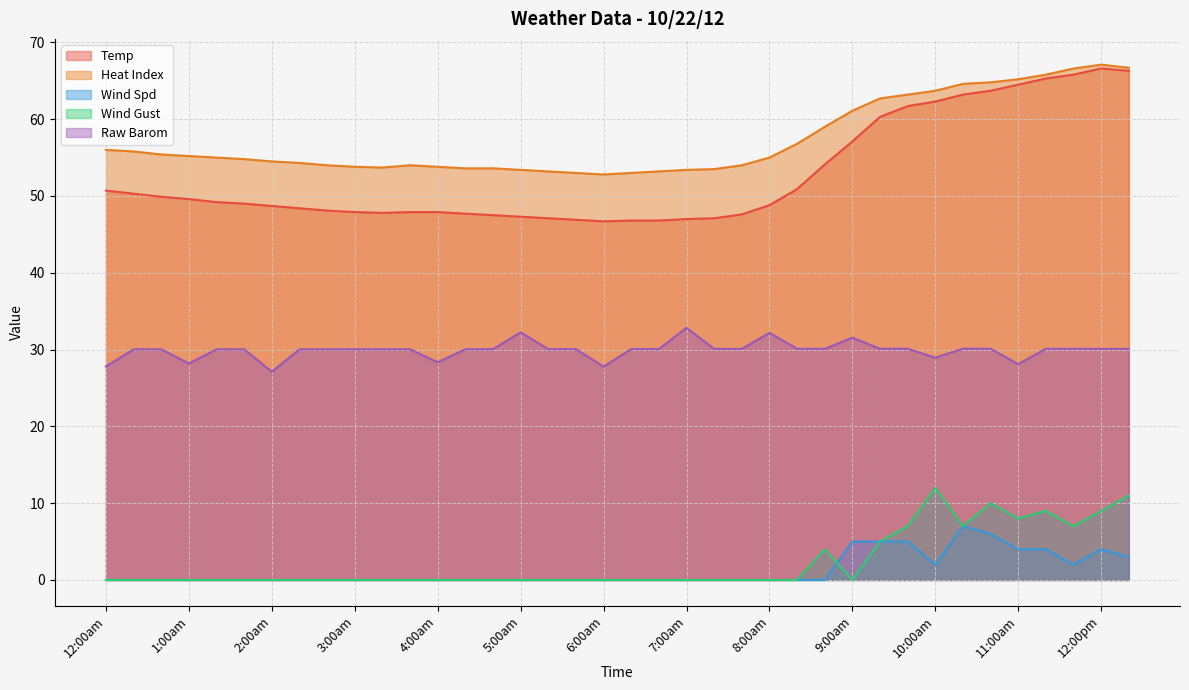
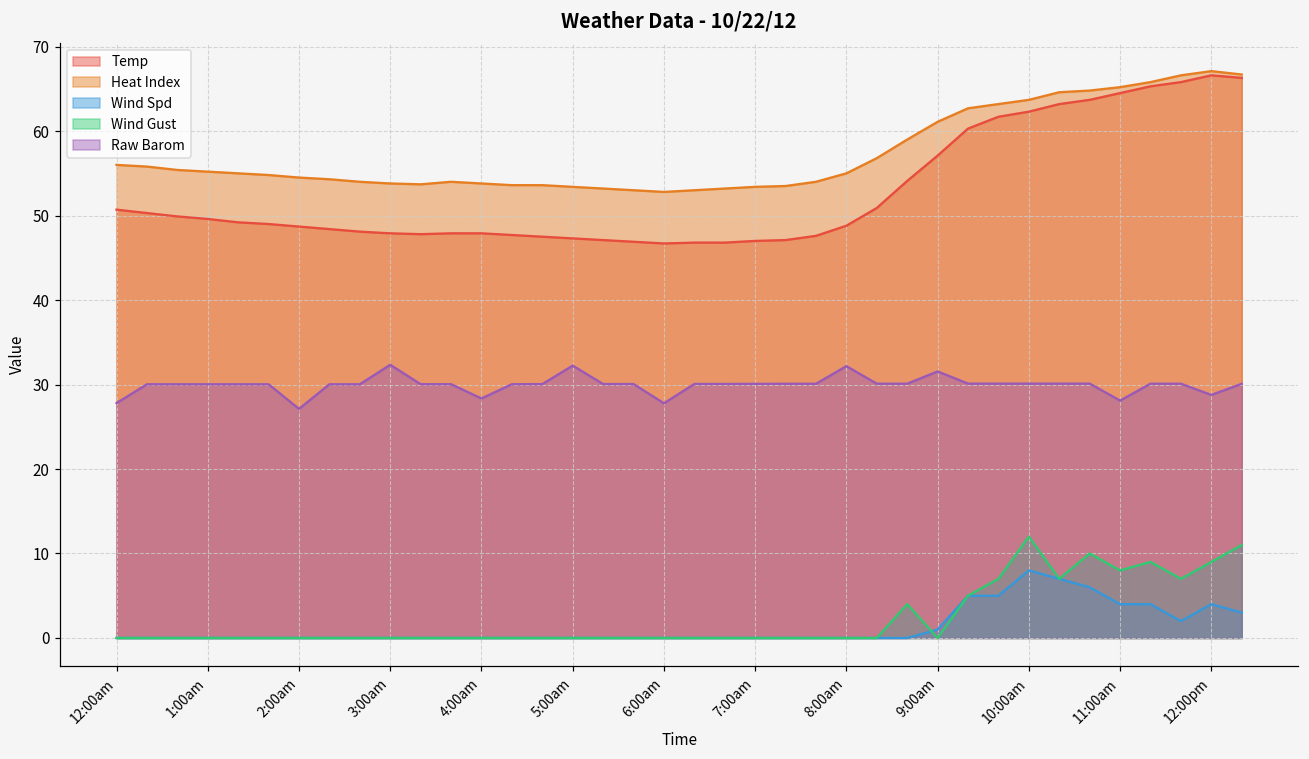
Raw Barom, 1:00am: 28 -> 30
Raw Barom, 3:00am: 30 -> 32
Raw Barom, 7:00am: 33 -> 30
Wind Spd, 9:00am: 5 -> 1
Wind Spd, 10:00am: 2 -> 8
Raw Barom, 10:00am: 29 -> 30
Raw Barom, 12:00pm: 30 -> 29
